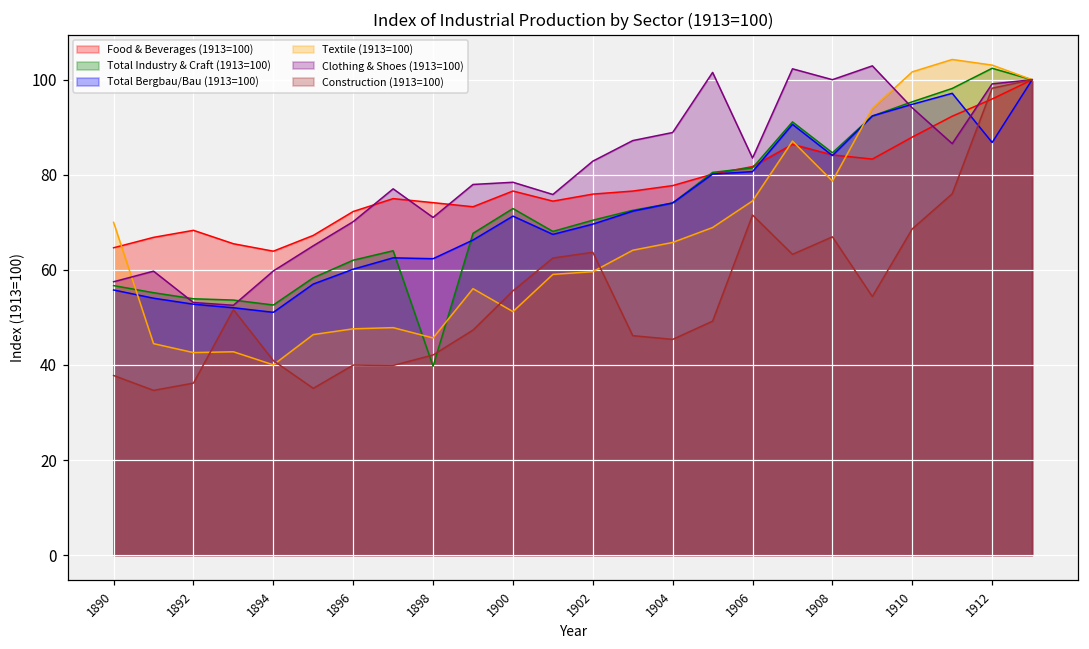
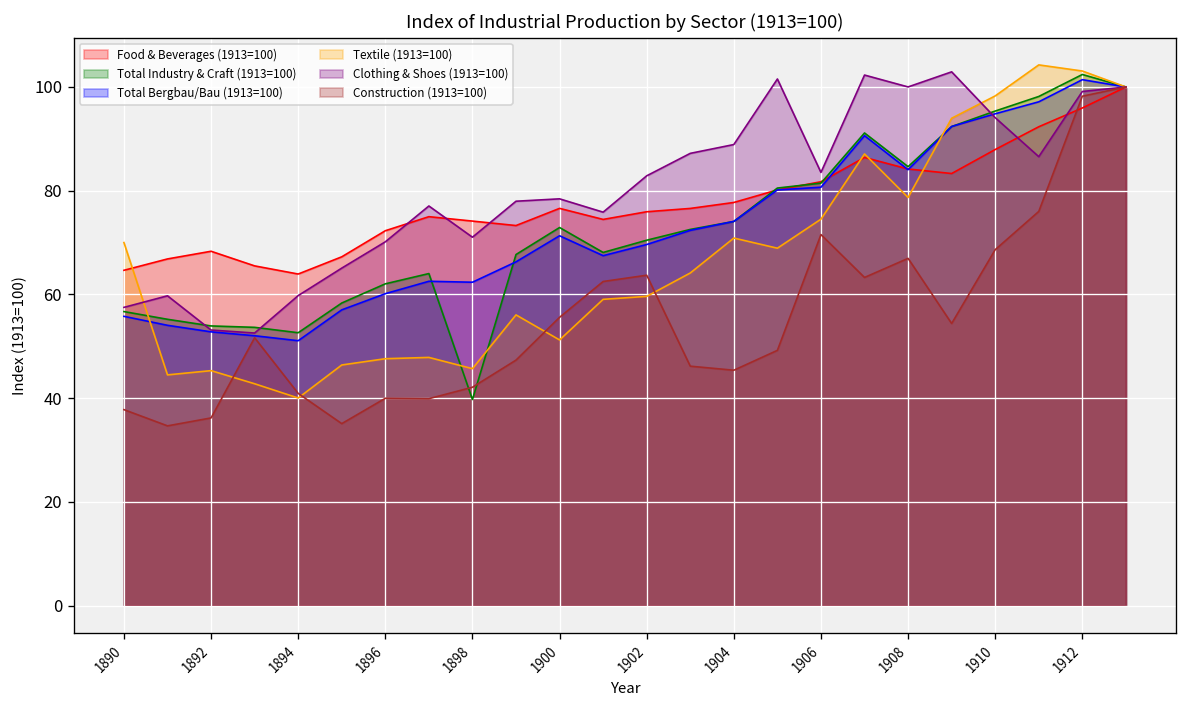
Textile (1913=100), 1892: 43 -> 45
Textile (1913=100), 1904: 66 -> 71
Textile (1913=100), 1910: 102 -> 98
Total Bergbau/Bau (1913=100), 1912: 87 -> 101
